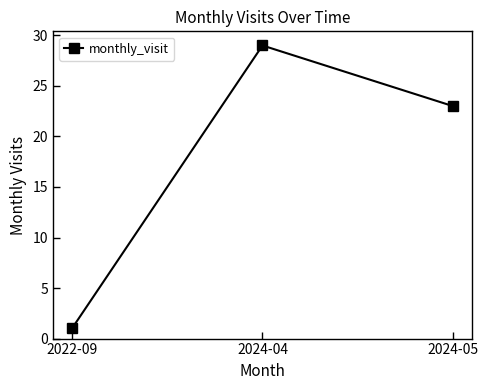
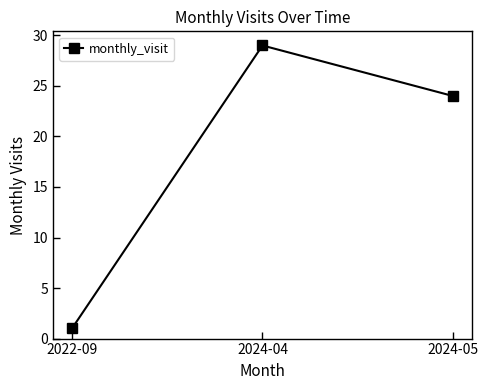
2024-05: 23 -> 24
